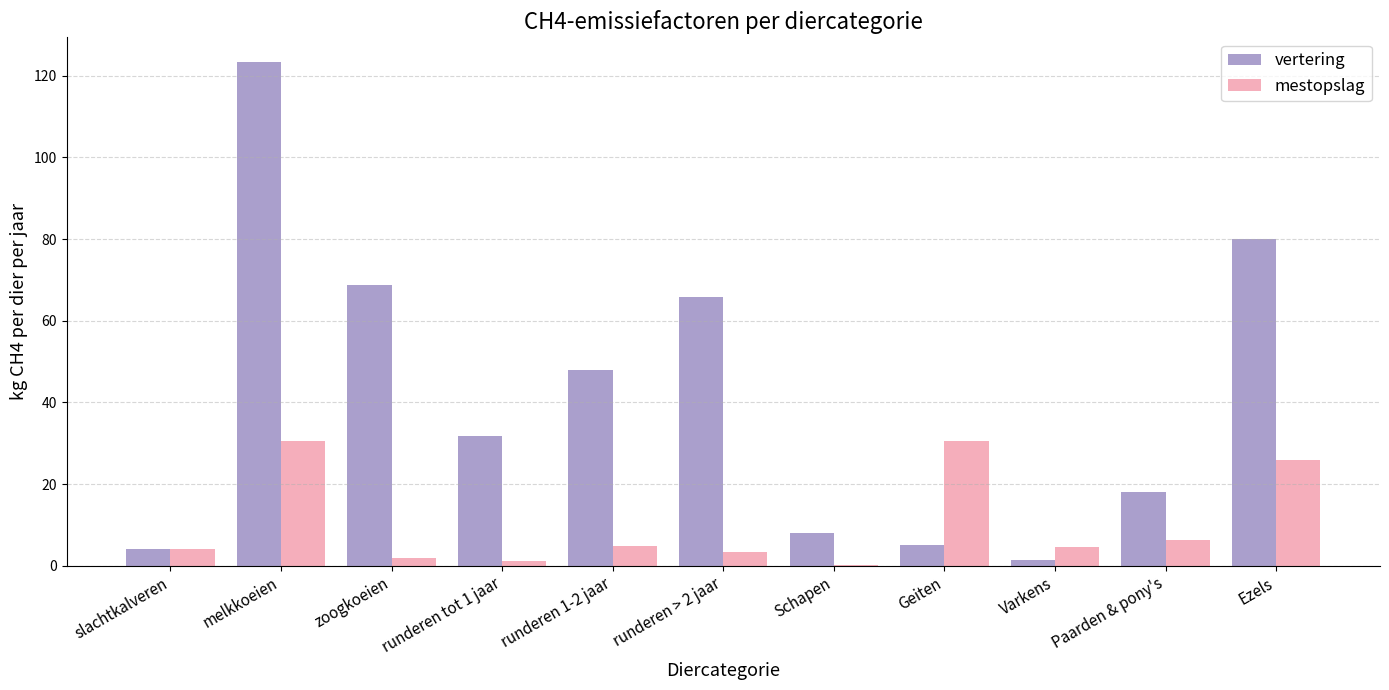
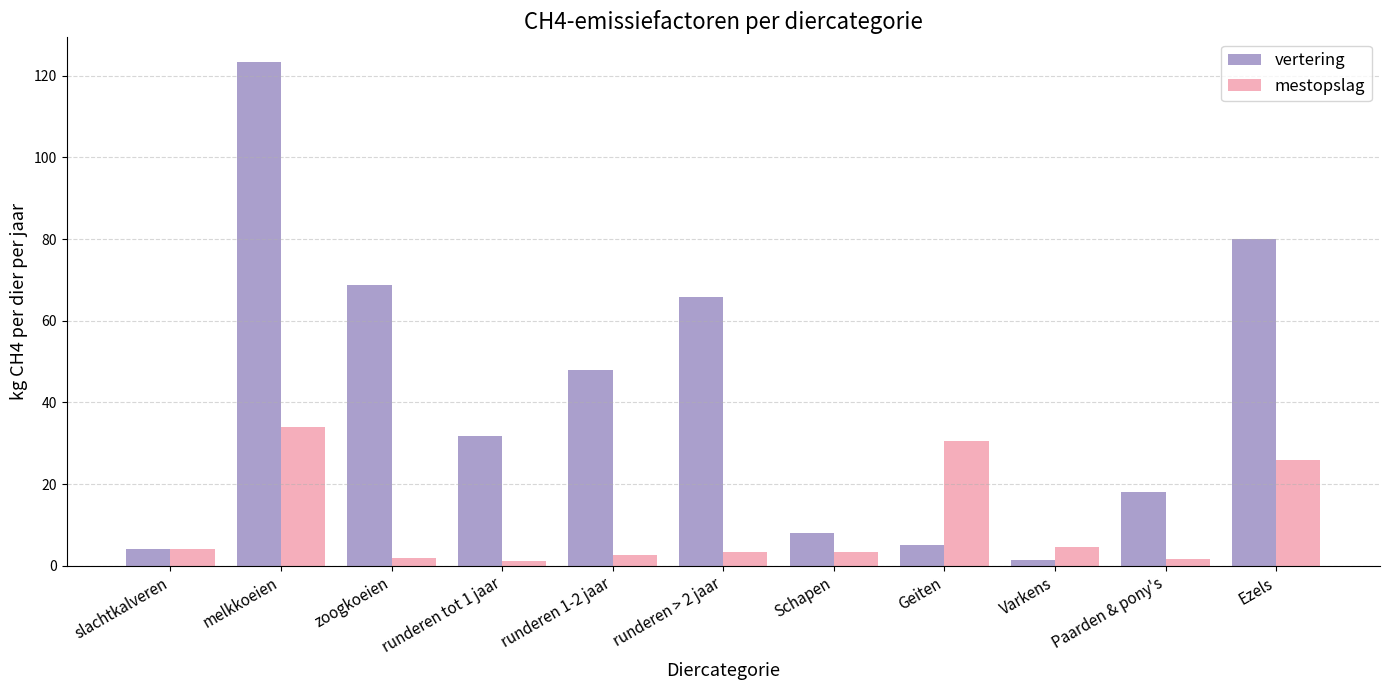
mestopslag, melkkoeien: 31 -> 34
mestopslag, runderen 1-2 jaar: 5 -> 3
mestopslag, Schapen: 0 -> 3
mestopslag, Paarden & pony's: 6 -> 2
